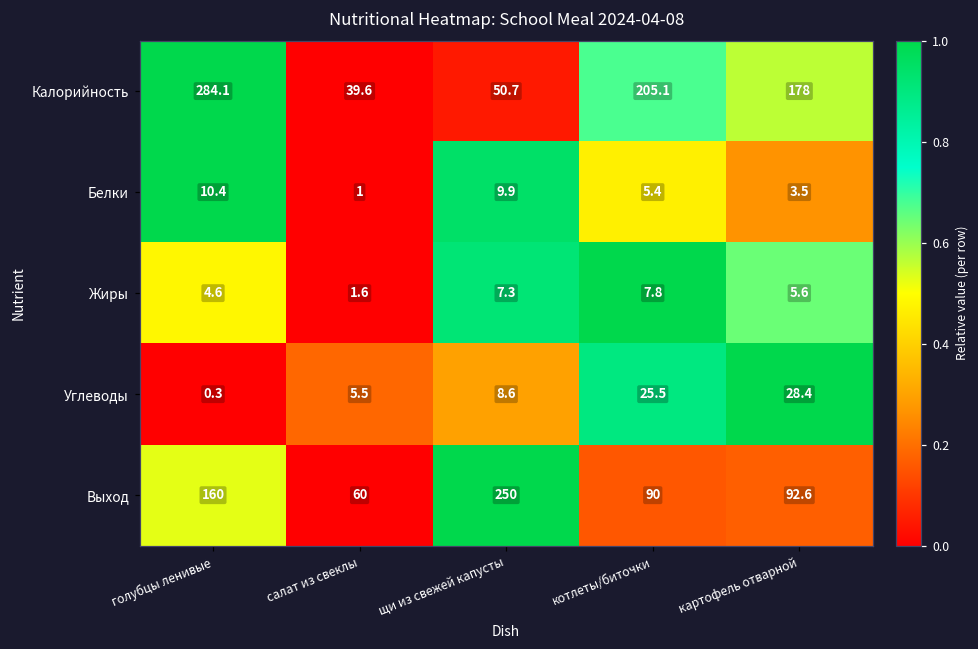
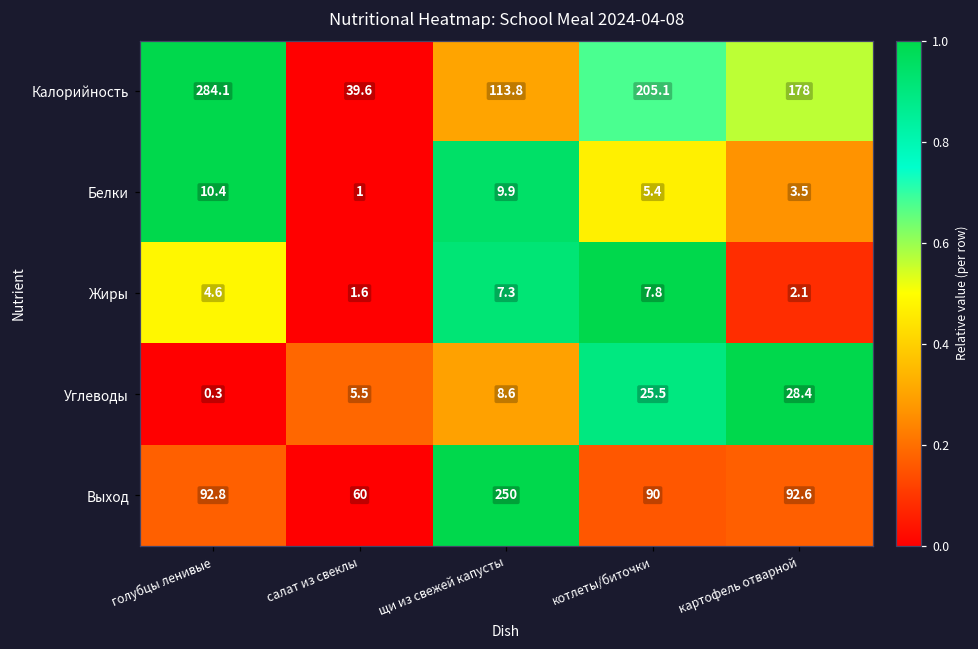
Калорийность, щи из свежей капусты: 50.7 -> 113.8
Жиры, картофель отварной: 5.6 -> 2.1
Выход, голубцы ленивые: 160 -> 92.8
